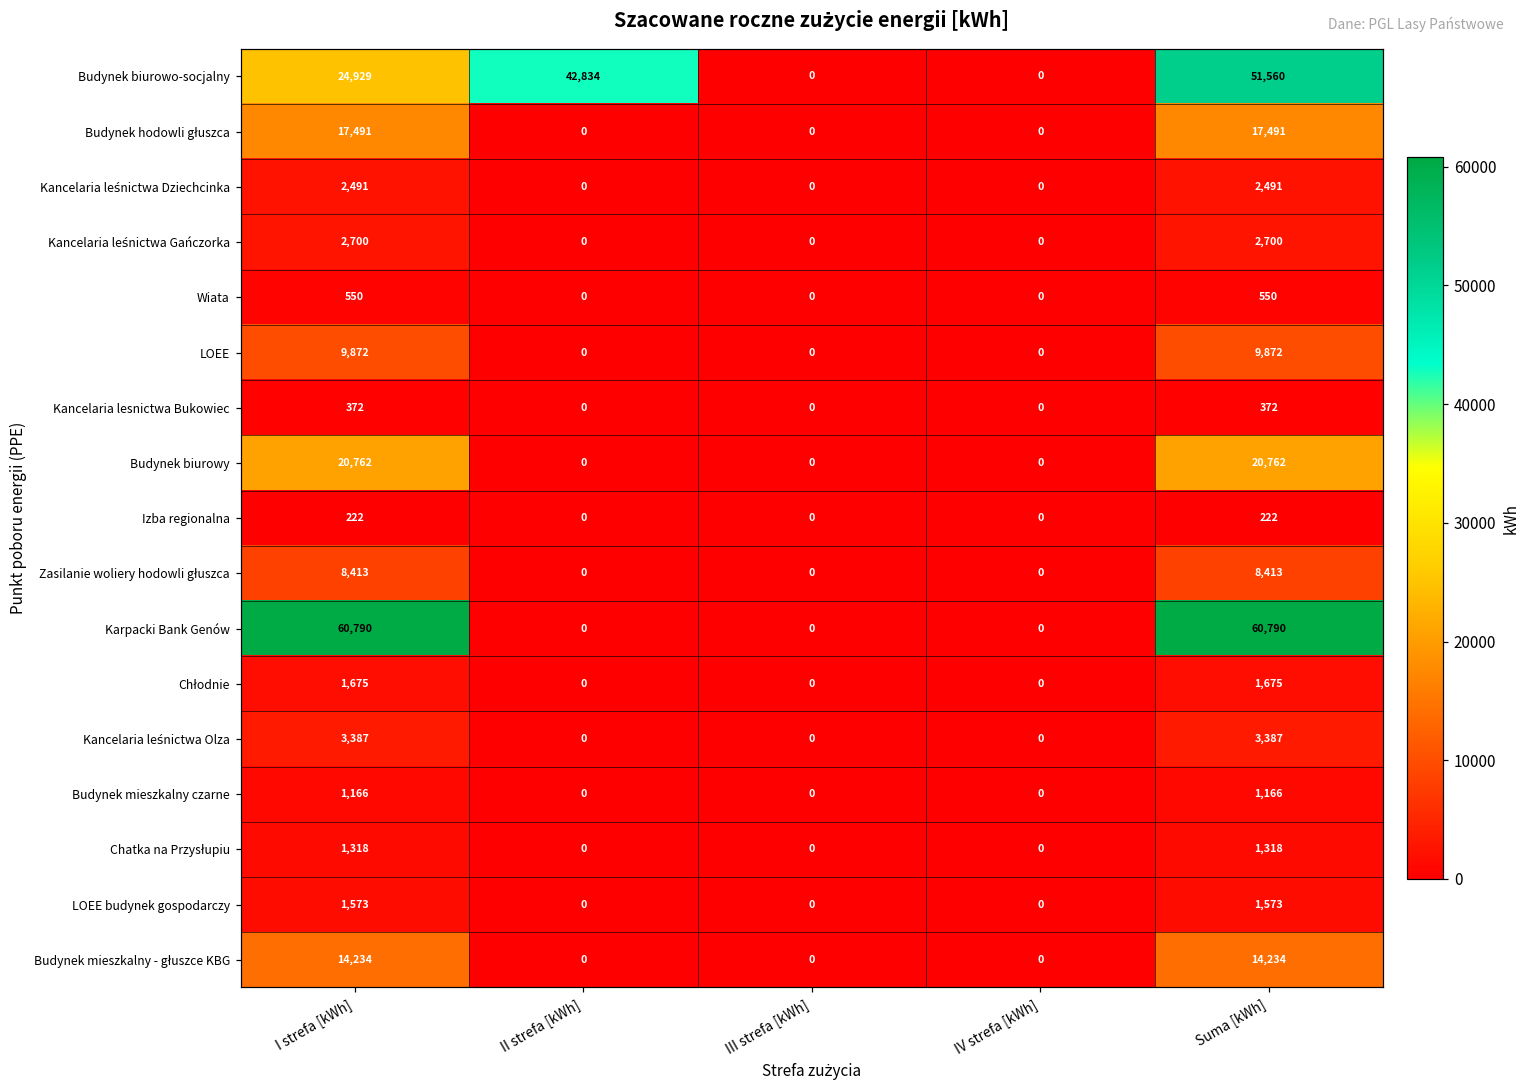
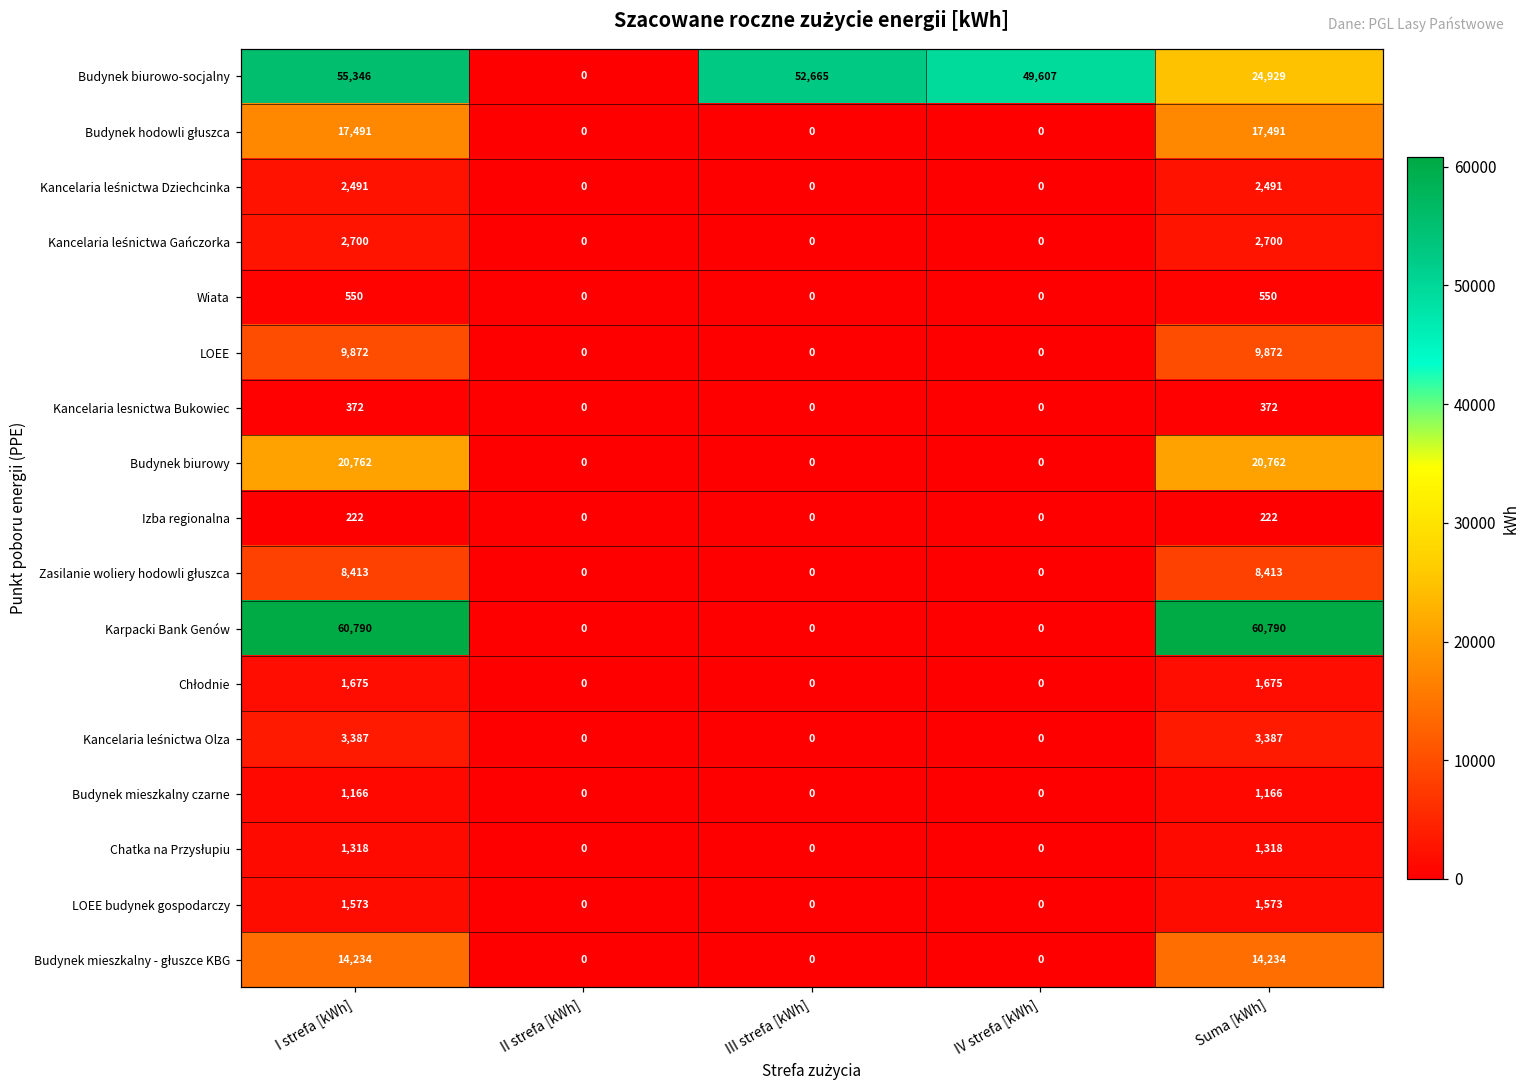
Budynek biurowo-socjalny, I strefa [kWh]: 24,929 -> 55,346
Budynek biurowo-socjalny, II strefa [kWh]: 42,834 -> 0
Budynek biurowo-socjalny, III strefa [kWh]: 0 -> 52,665
Budynek biurowo-socjalny, IV strefa [kWh]: 0 -> 49,607
Budynek biurowo-socjalny, Suma [kWh]: 51,560 -> 24,929
